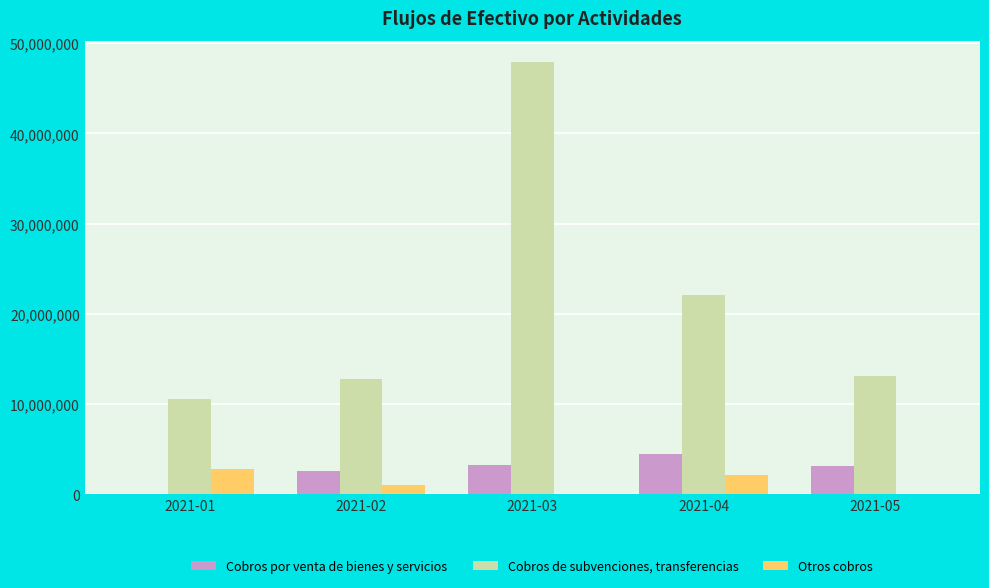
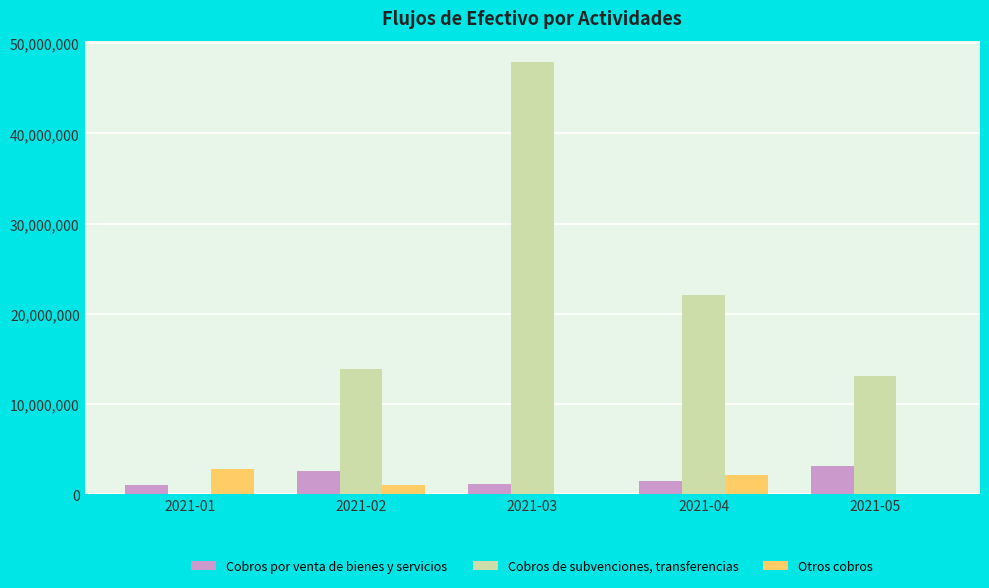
Cobros por venta de bienes y servicios, 2021-01: 0 -> 1,000,000
Cobros de subvenciones, transferencias, 2021-01: 11,000,000 -> 0
Cobros de subvenciones, transferencias, 2021-02: 13,000,000 -> 14,000,000
Cobros por venta de bienes y servicios, 2021-03: 3,000,000 -> 1,000,000
Cobros por venta de bienes y servicios, 2021-04: 4,000,000 -> 1,000,000
